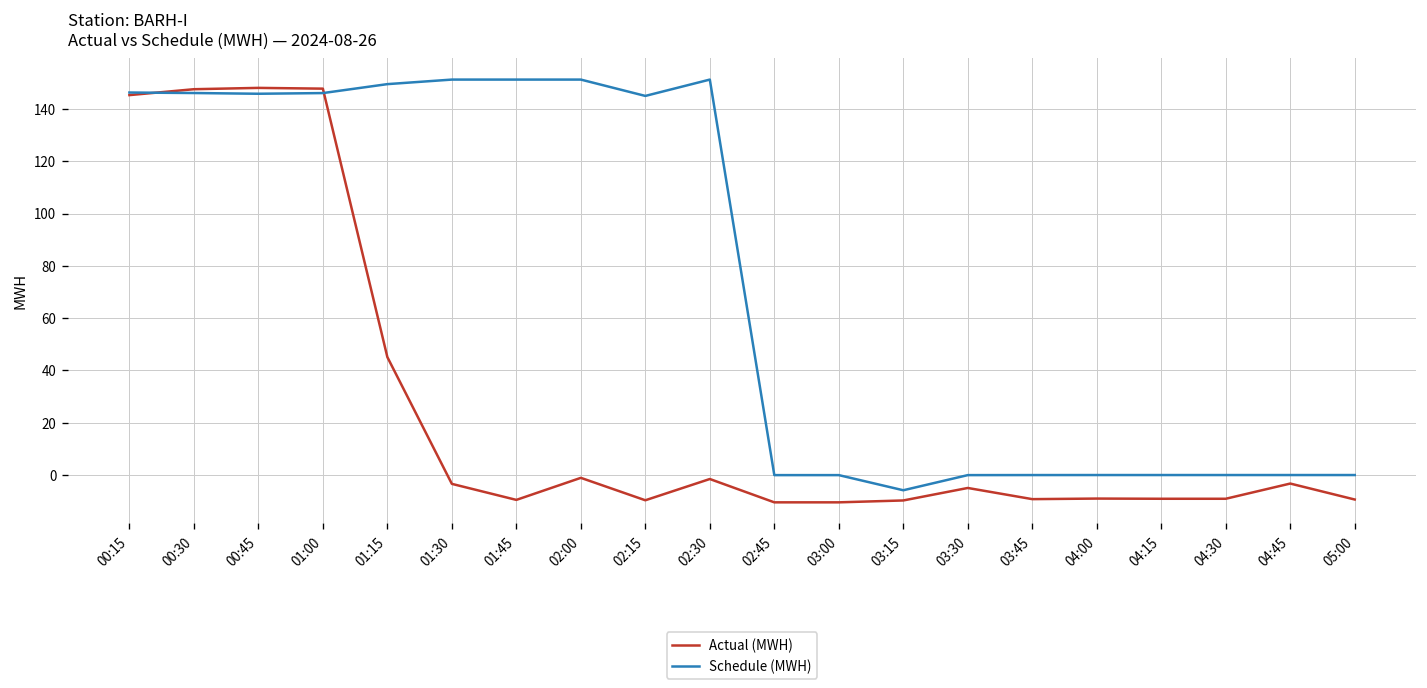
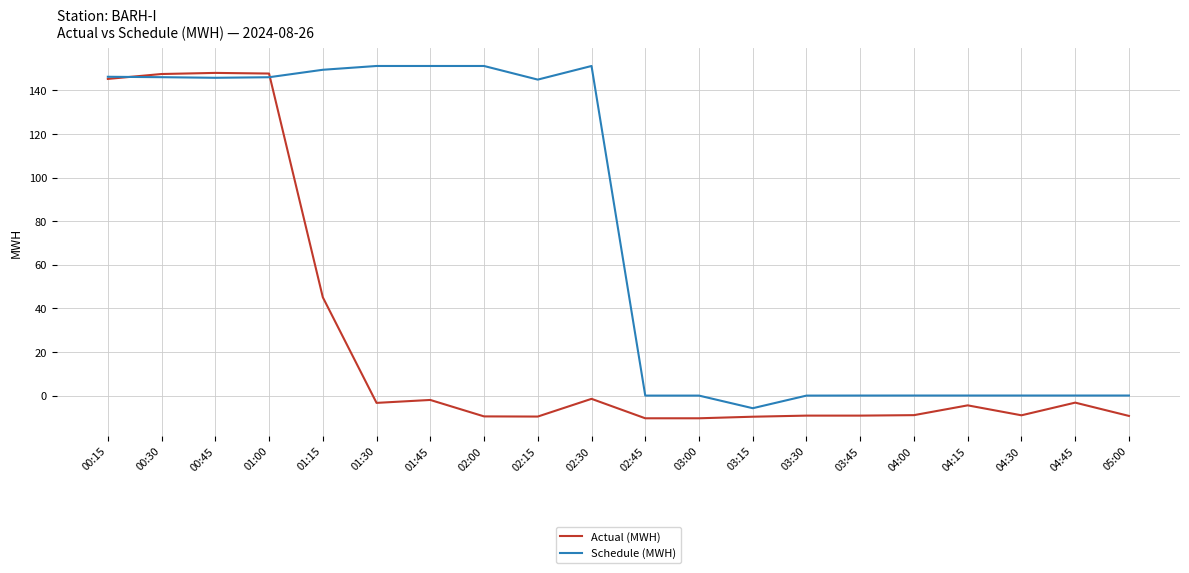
Actual (MWH), 01:45: -10 -> -2
Actual (MWH), 02:00: -1 -> -10
Actual (MWH), 03:30: -5 -> -9
Actual (MWH), 04:15: -9 -> -5
